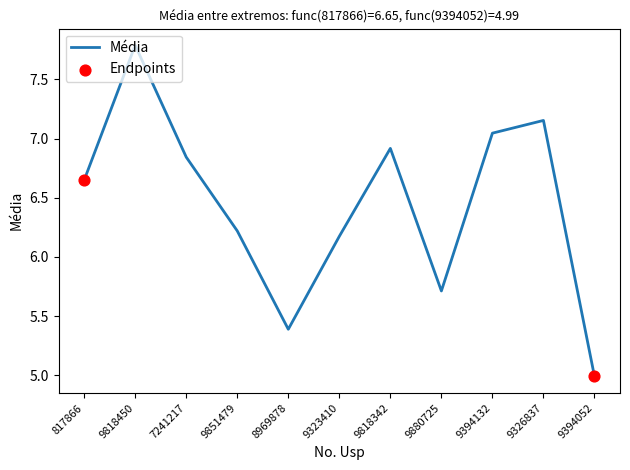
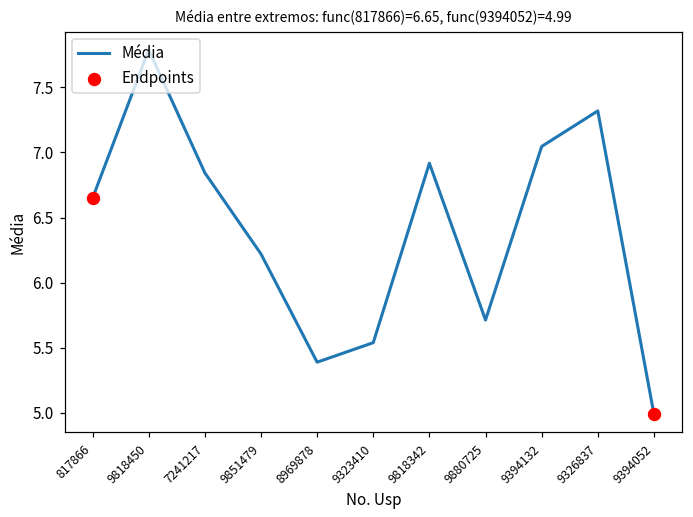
Média, 9323410: 6.17 -> 5.54
Média, 9326837: 7.15 -> 7.32
